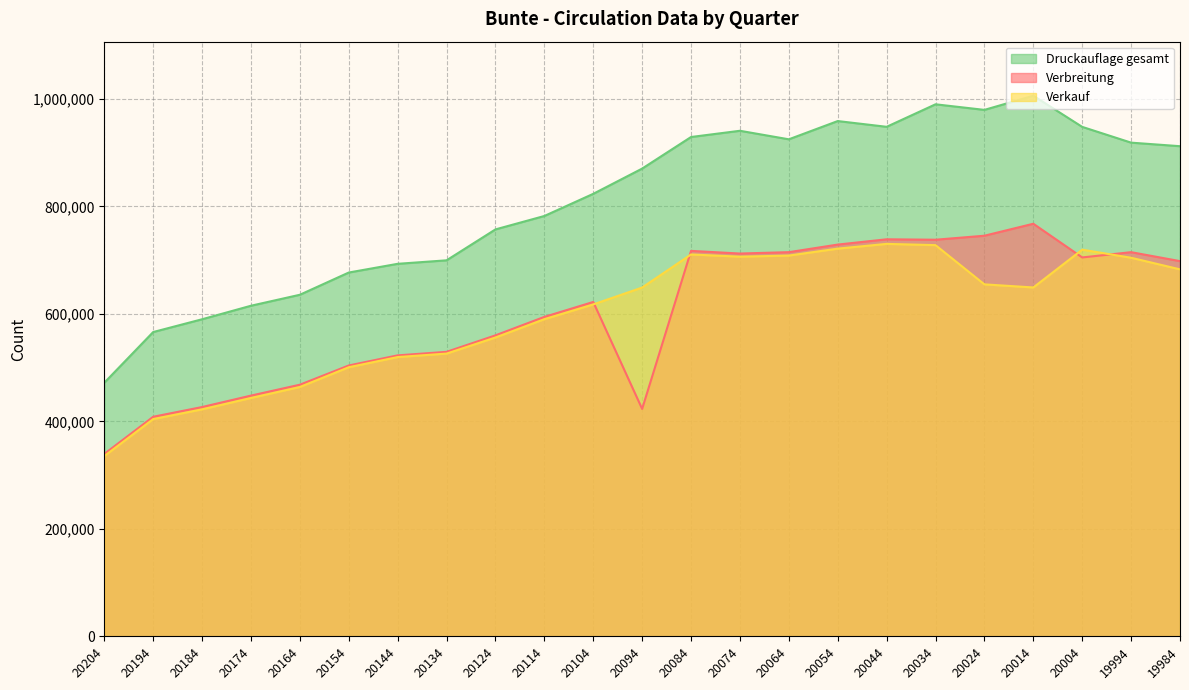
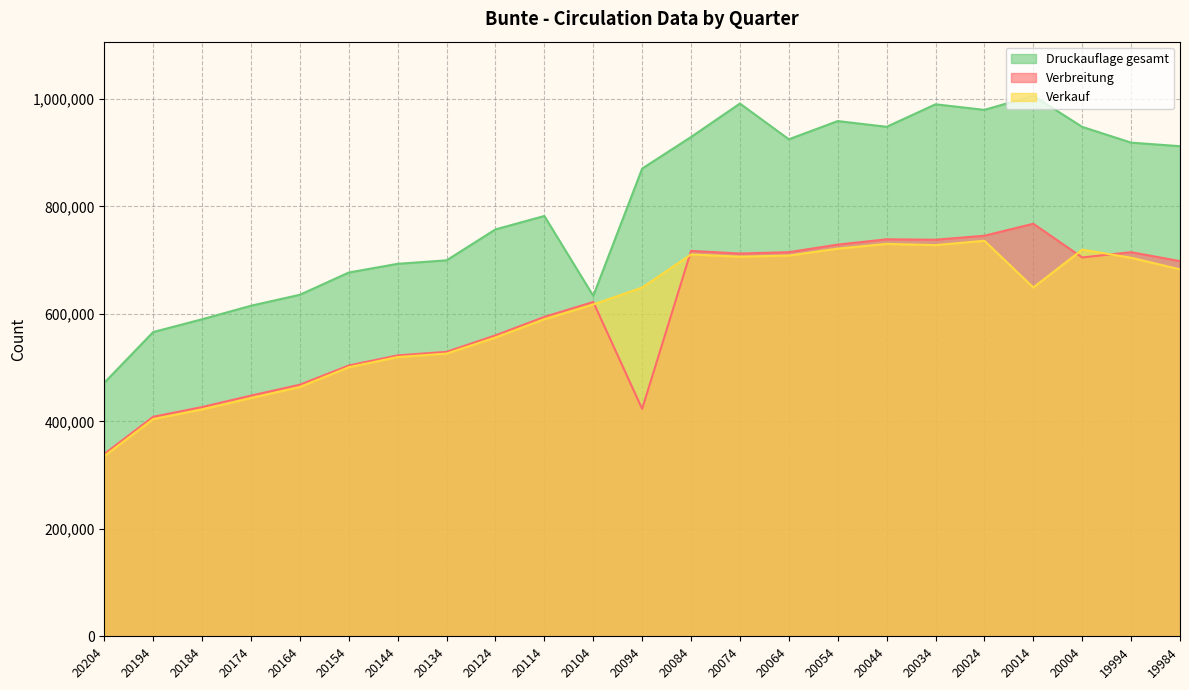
Druckauflage gesamt, 20104: 820,000 -> 630,000
Druckauflage gesamt, 20074: 940,000 -> 990,000
Verkauf, 20024: 650,000 -> 740,000
